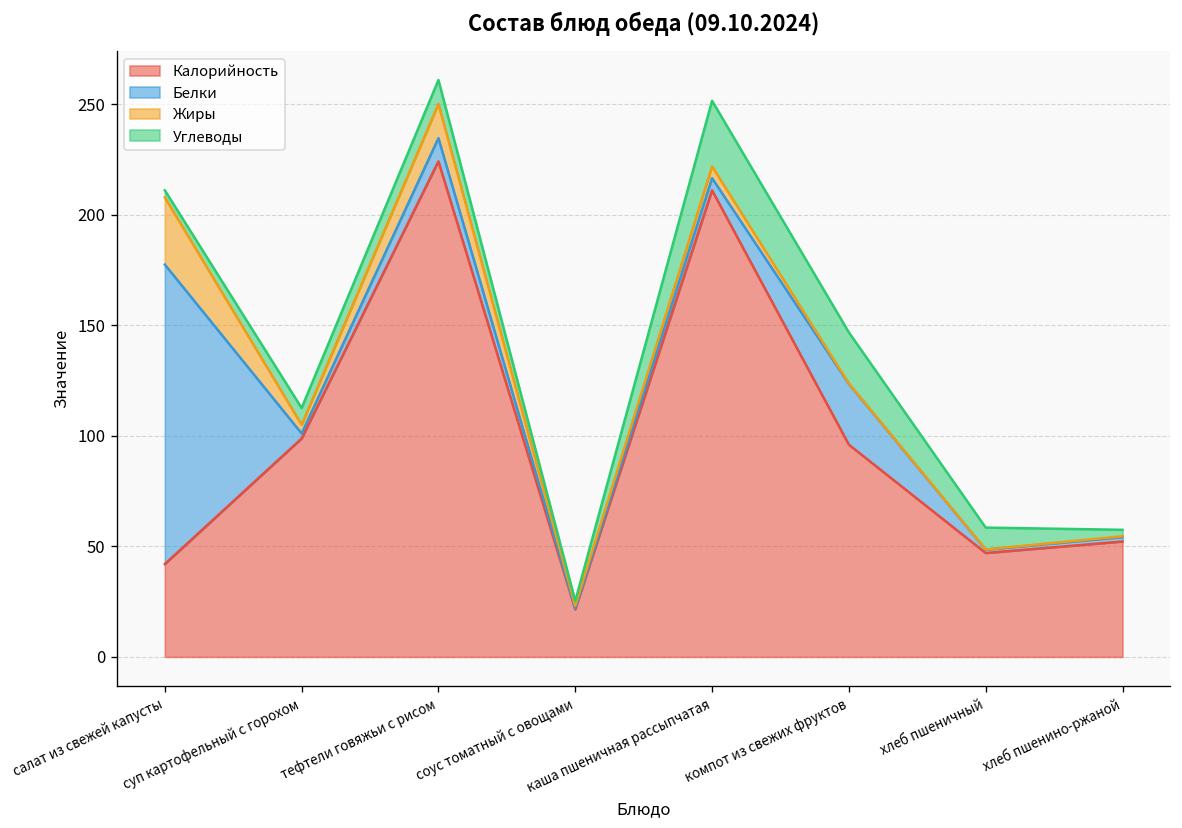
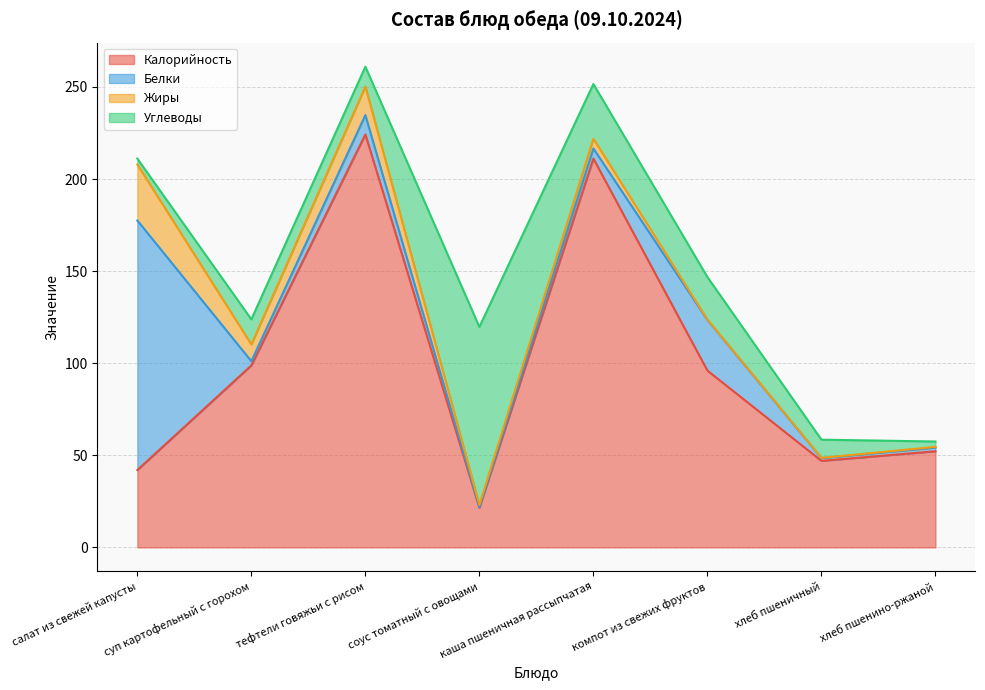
Жиры, суп картофельный с горохом: 4 -> 9
Углеводы, суп картофельный с горохом: 8 -> 14
Углеводы, соус томатный с овощами: 2 -> 97
